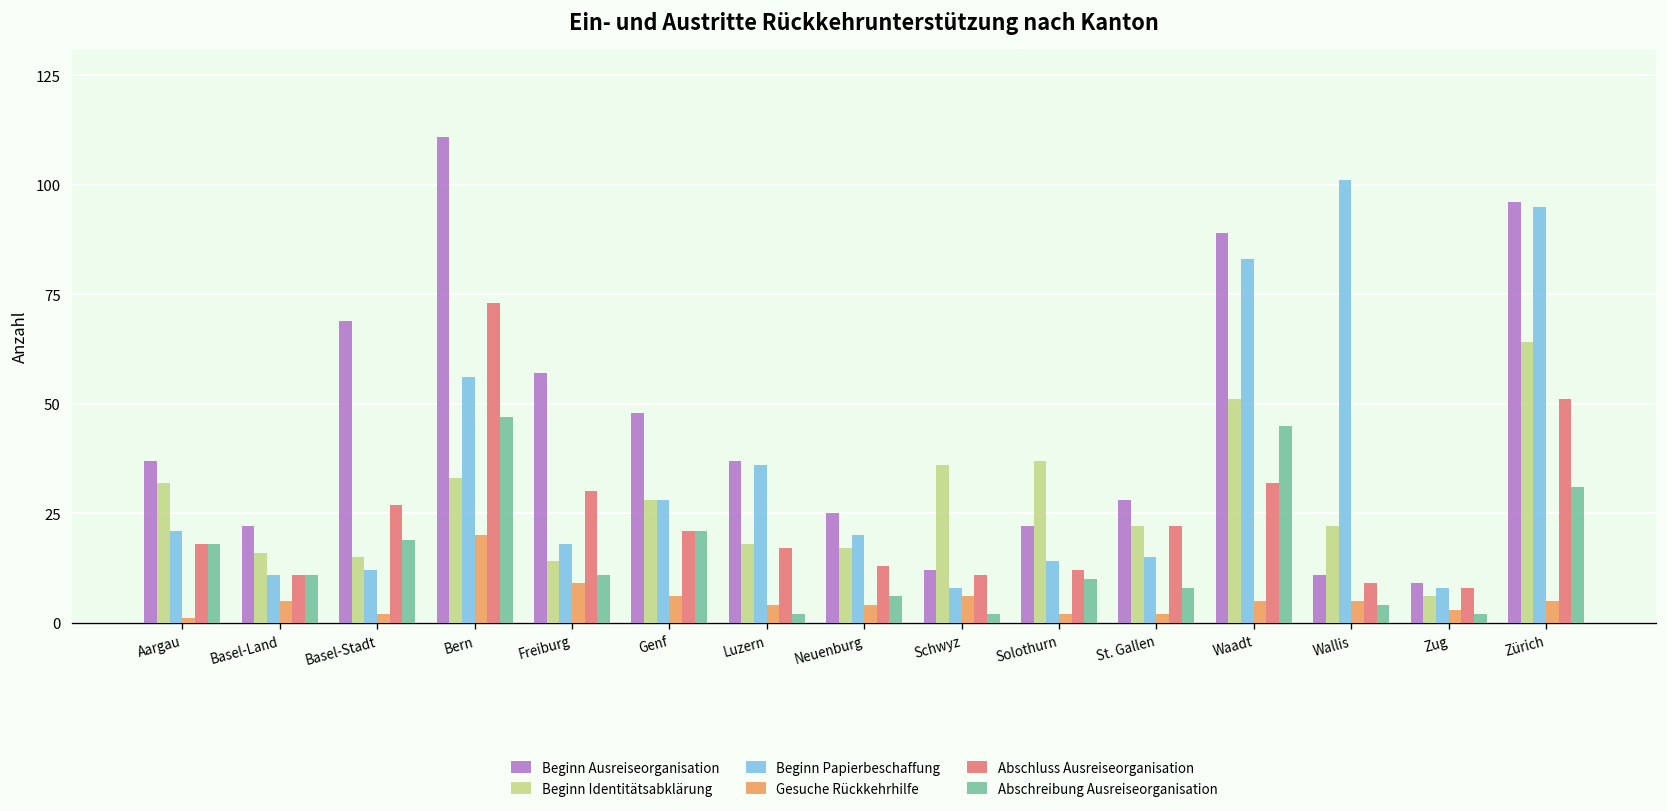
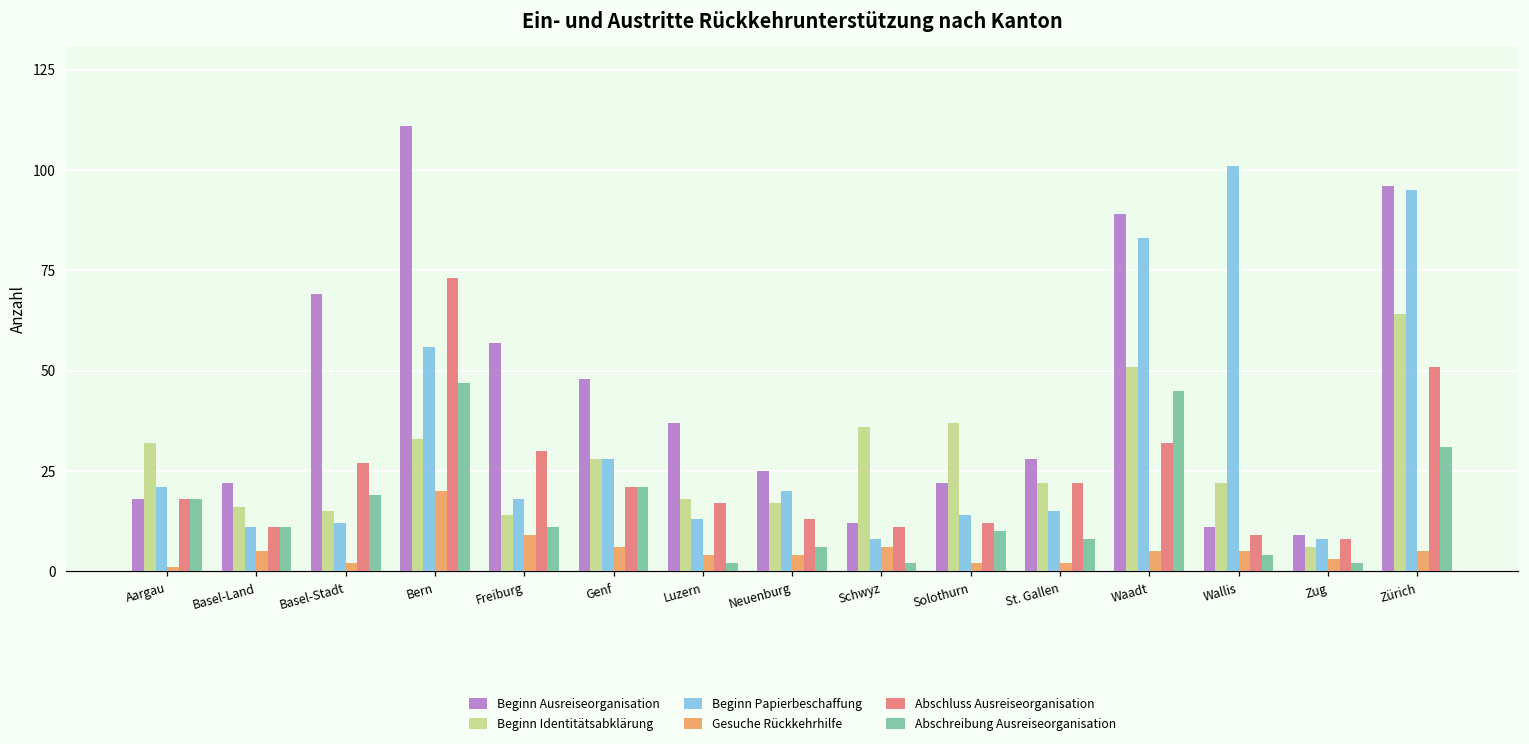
Beginn Ausreiseorganisation, Aargau: 37 -> 18
Beginn Papierbeschaffung, Luzern: 36 -> 13
